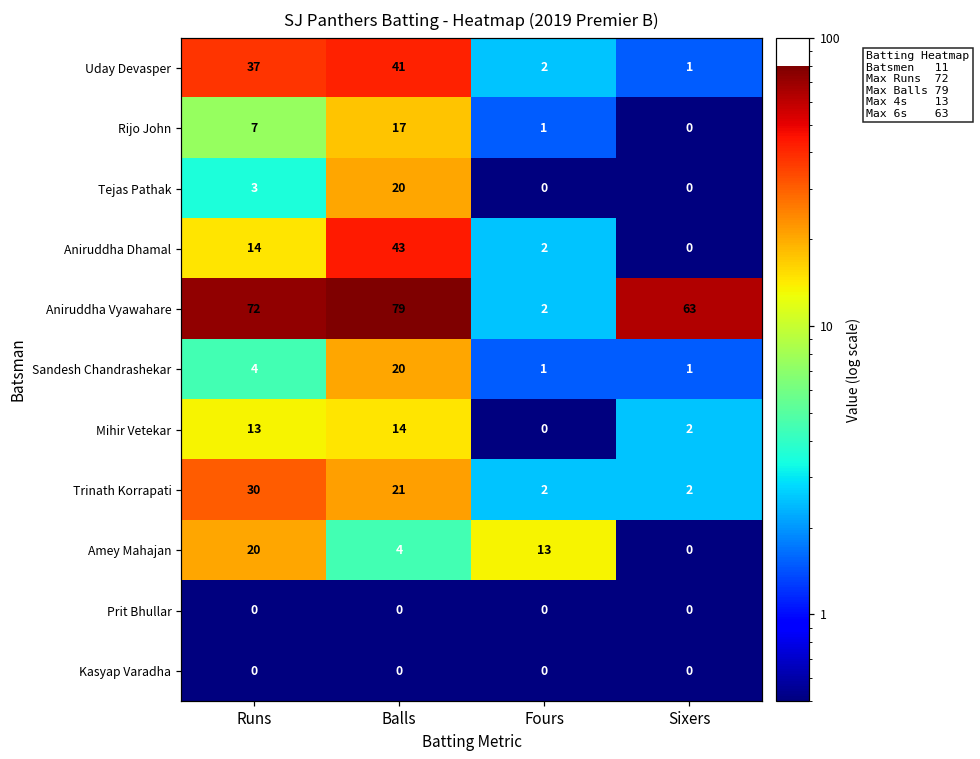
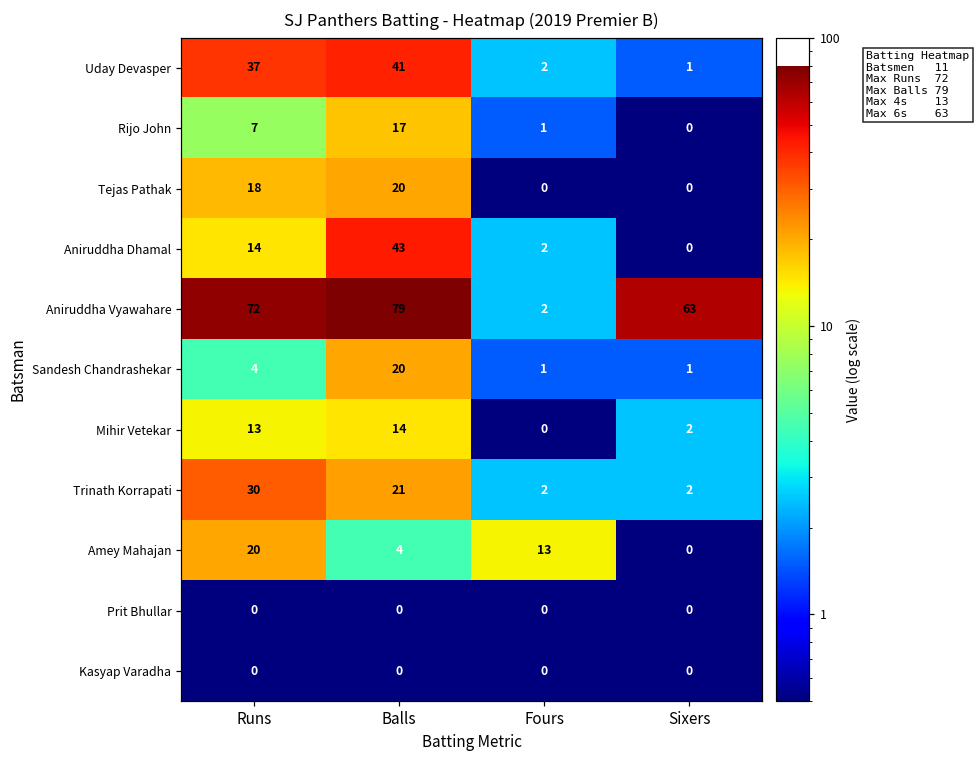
Tejas Pathak, Runs: 3 -> 18
